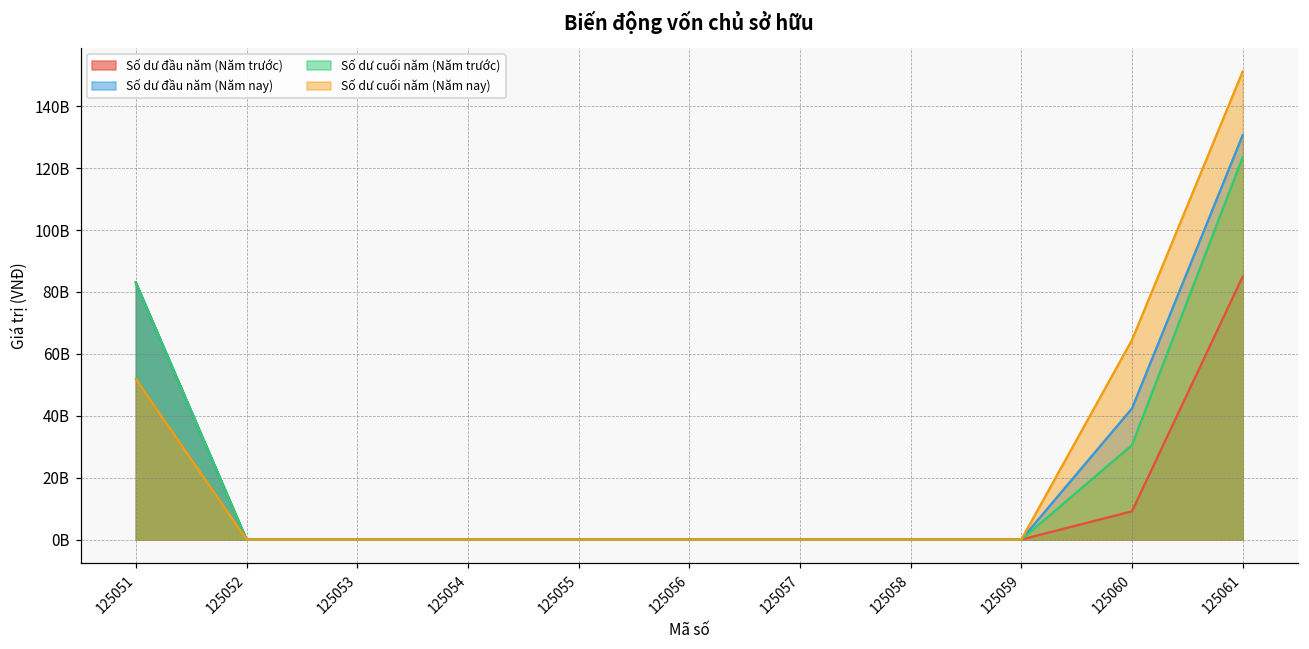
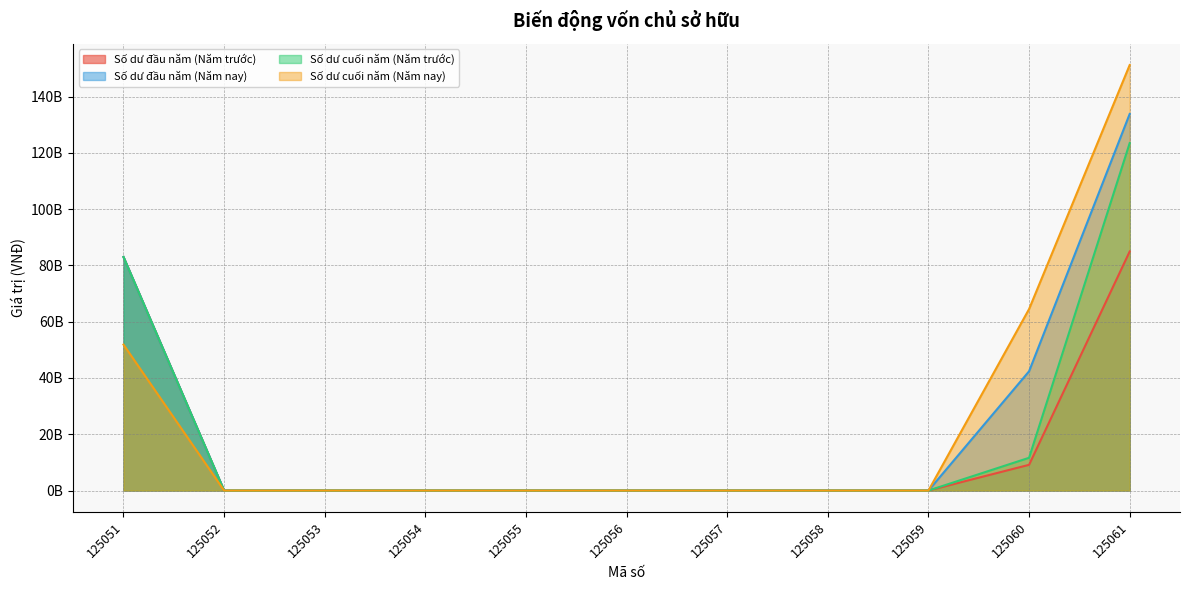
Số dư cuối năm (Năm trước), 125060: 31000000000 -> 12000000000
Số dư đầu năm (Năm nay), 125061: 131000000000 -> 134000000000
